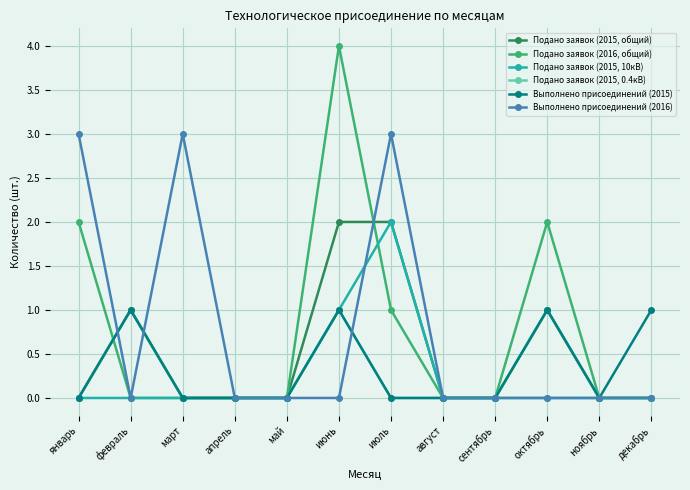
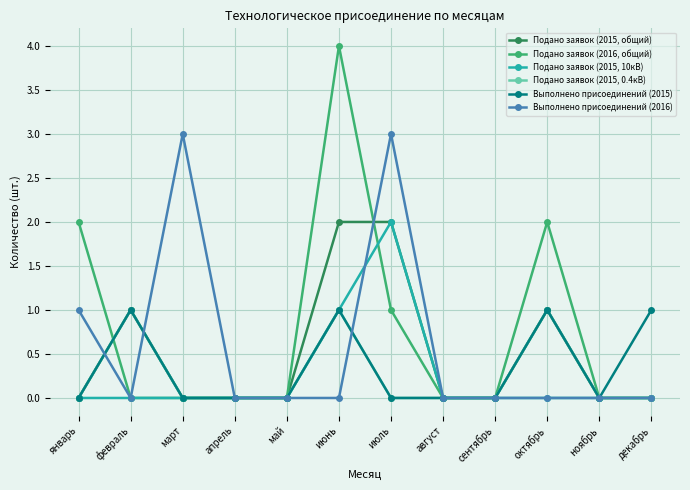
Выполнено присоединений (2016), январь: 3 -> 1
